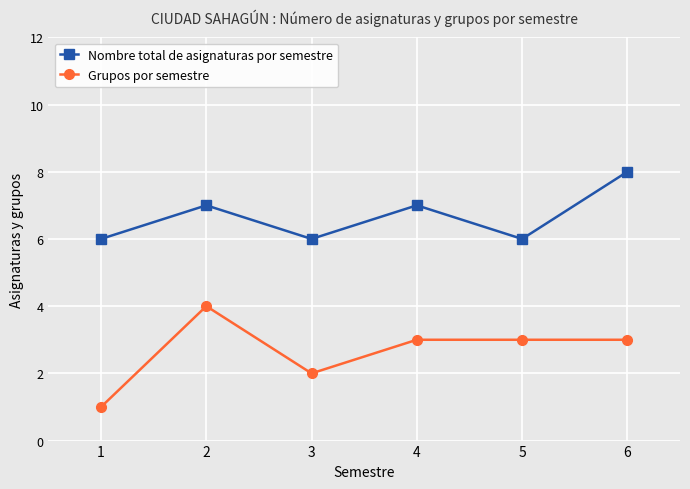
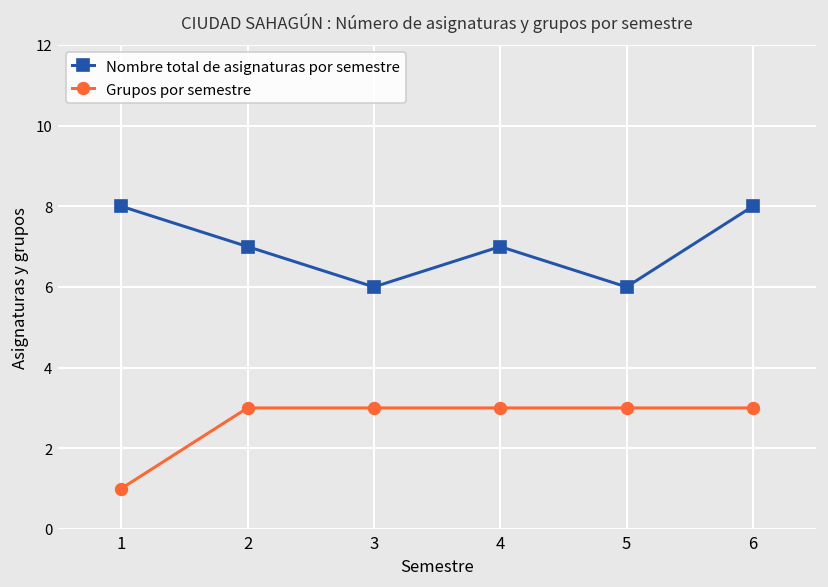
Nombre total de asignaturas por semestre, 1: 6 -> 8
Grupos por semestre, 2: 4 -> 3
Grupos por semestre, 3: 2 -> 3
